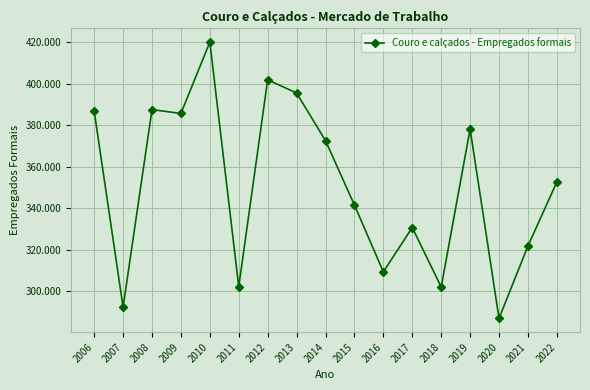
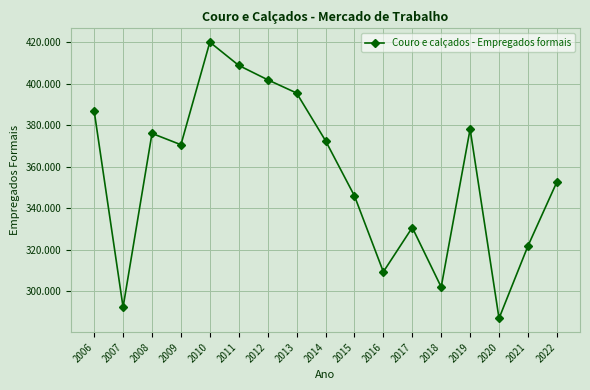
2008: 387 -> 376
2009: 386 -> 371
2011: 302 -> 409
2015: 341 -> 346
